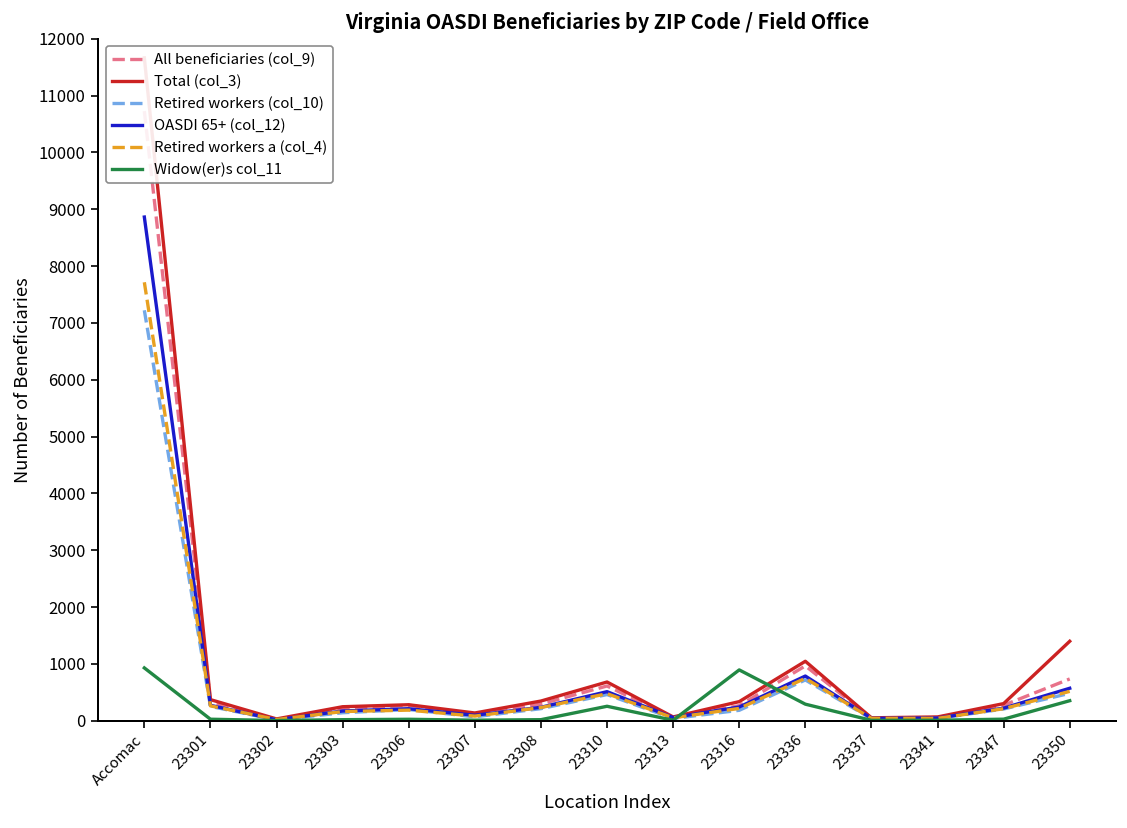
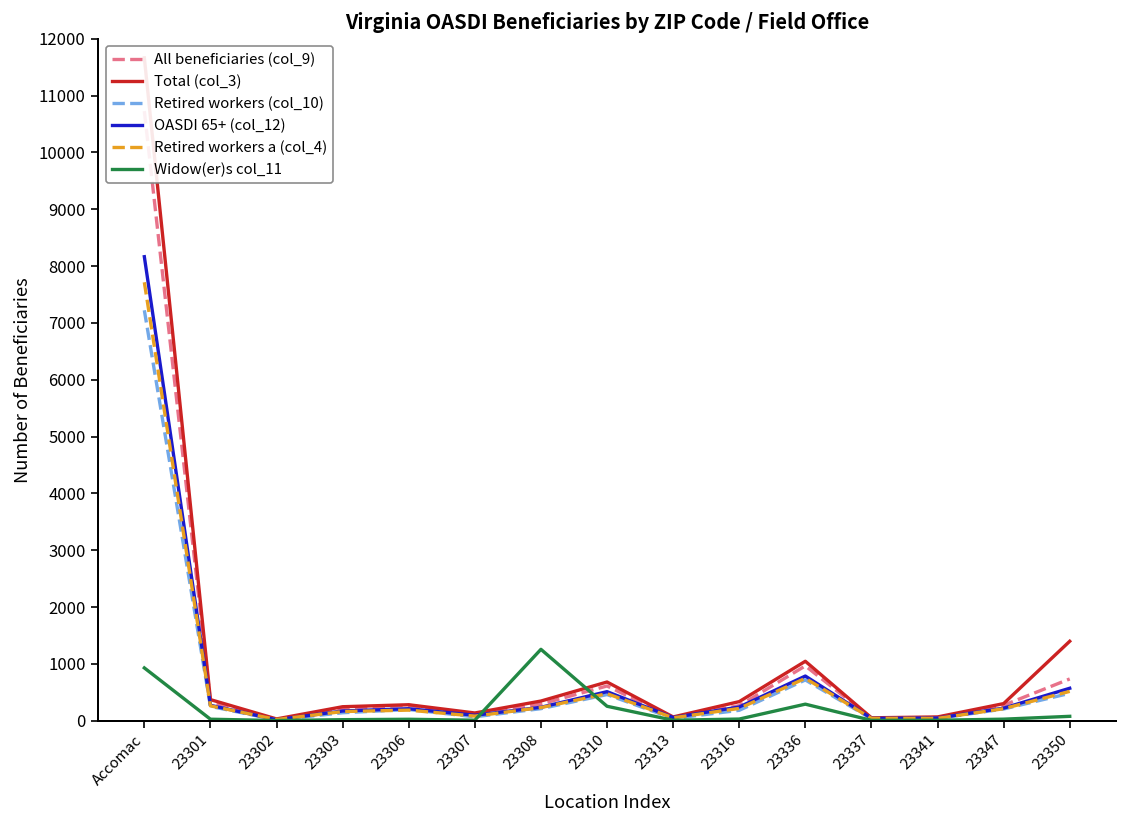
OASDI 65+ (col_12), Accomac: 8900 -> 8200
Widow(er)s col_11, 23308: 0 -> 1300
Widow(er)s col_11, 23316: 900 -> 0
Widow(er)s col_11, 23350: 400 -> 100
